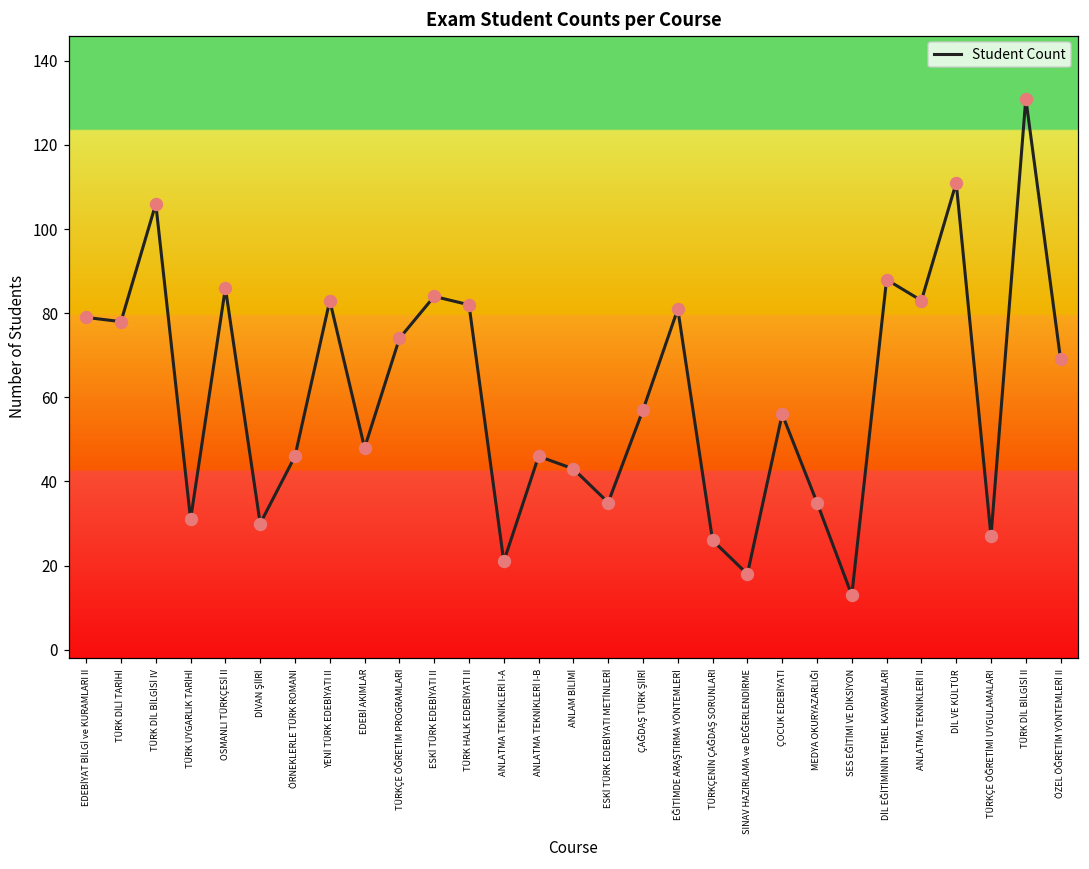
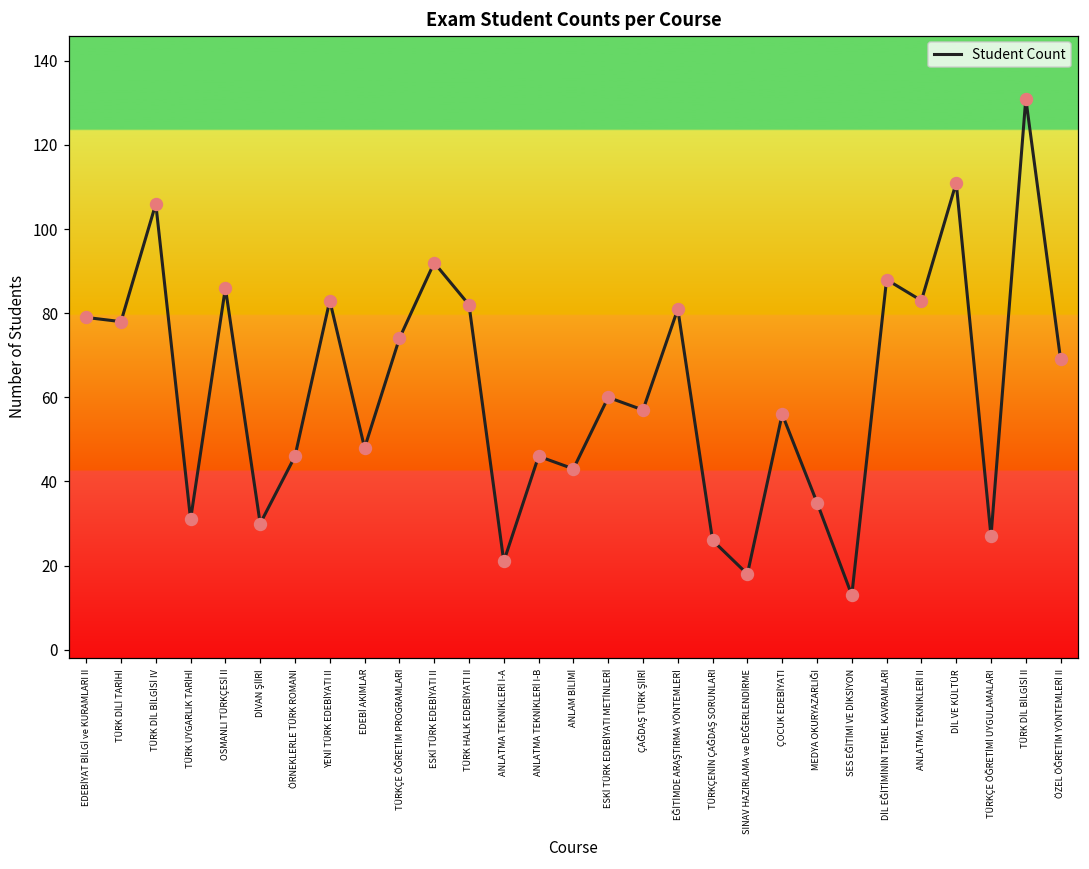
ESKİ TÜRK EDEBİYATI II: 84 -> 92
ESKİ TÜRK EDEBİYATI METİNLERİ: 35 -> 60
